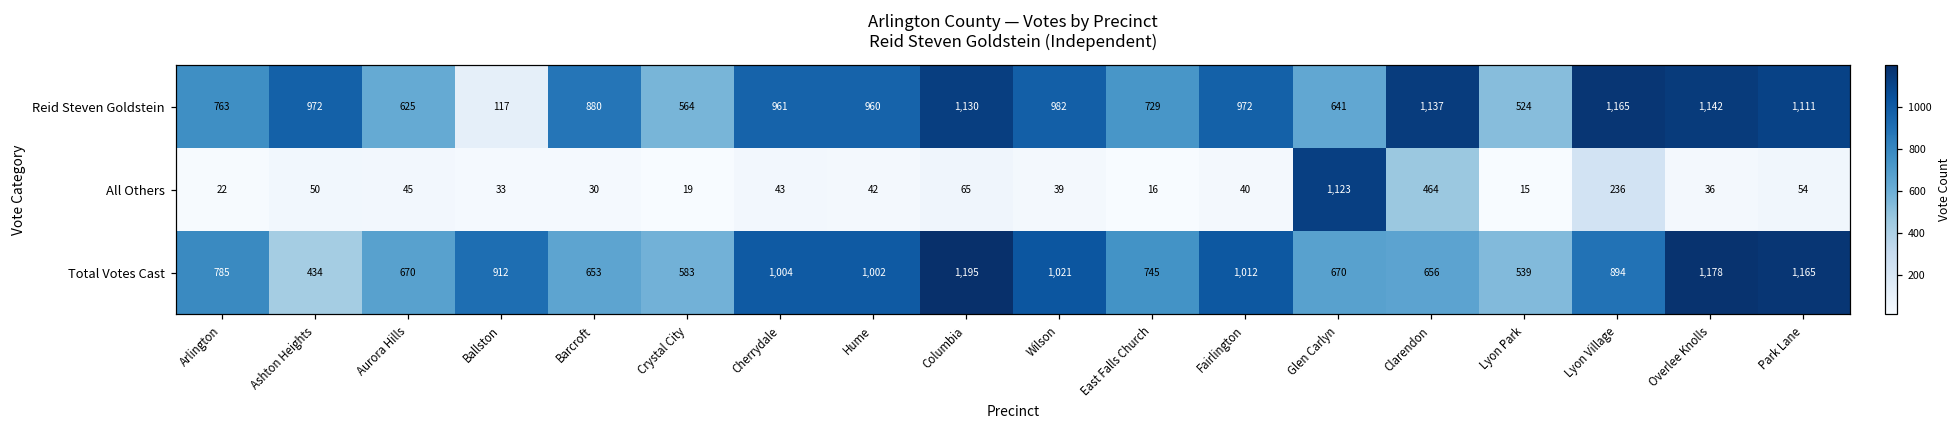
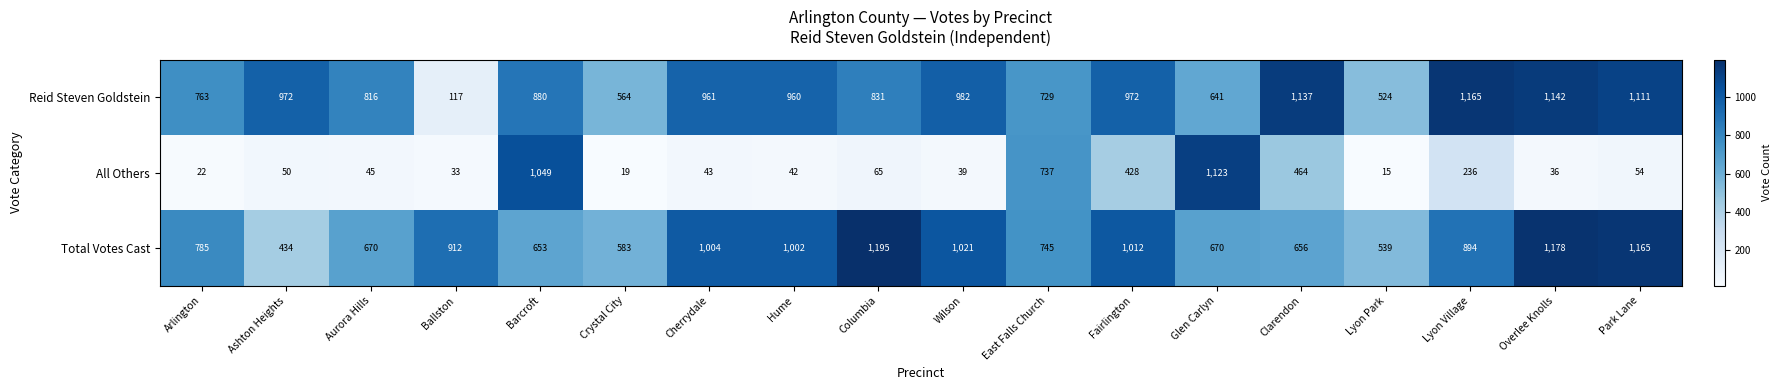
Reid Steven Goldstein, Aurora Hills: 625 -> 816
Reid Steven Goldstein, Columbia: 1,130 -> 831
All Others, Barcroft: 30 -> 1,049
All Others, East Falls Church: 16 -> 737
All Others, Fairlington: 40 -> 428
